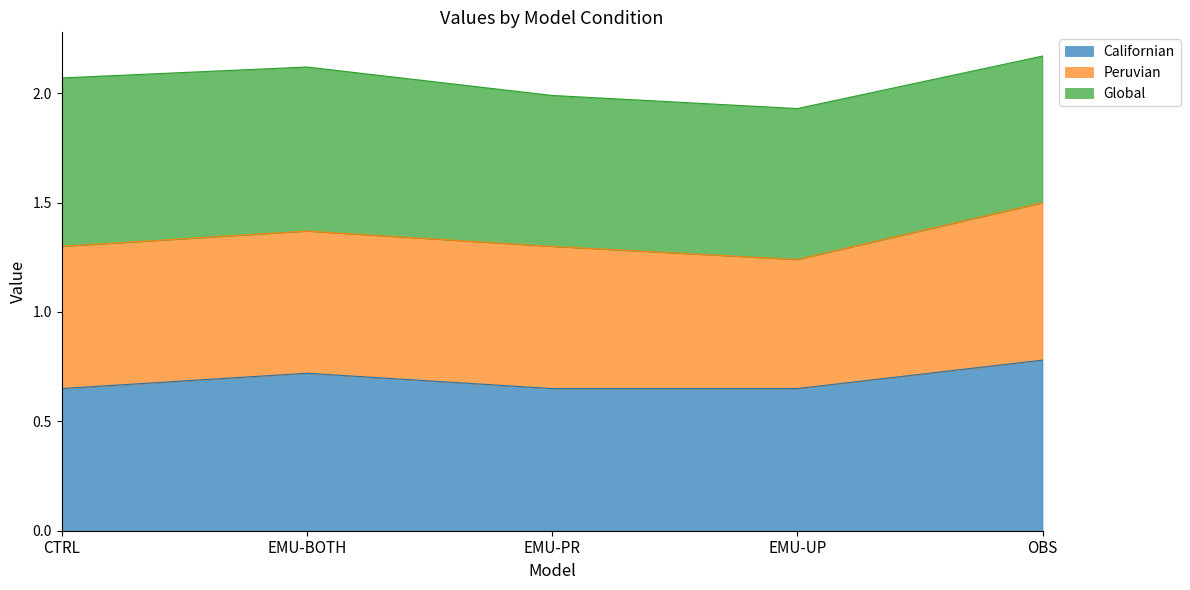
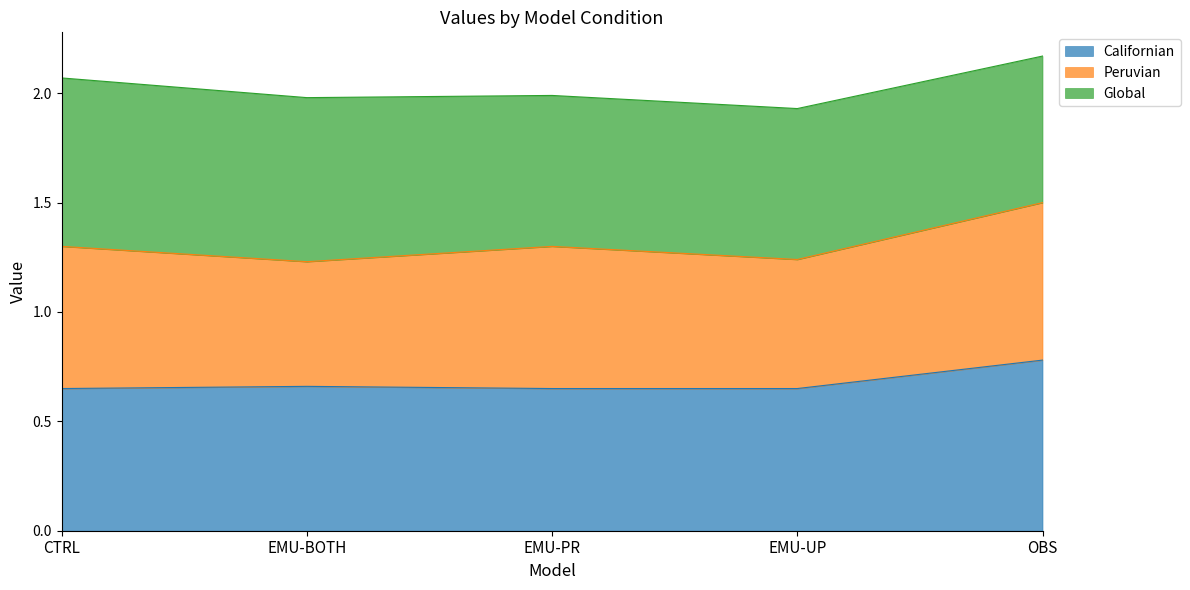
Californian, EMU-BOTH: 0.72 -> 0.66
Peruvian, EMU-BOTH: 0.65 -> 0.57
